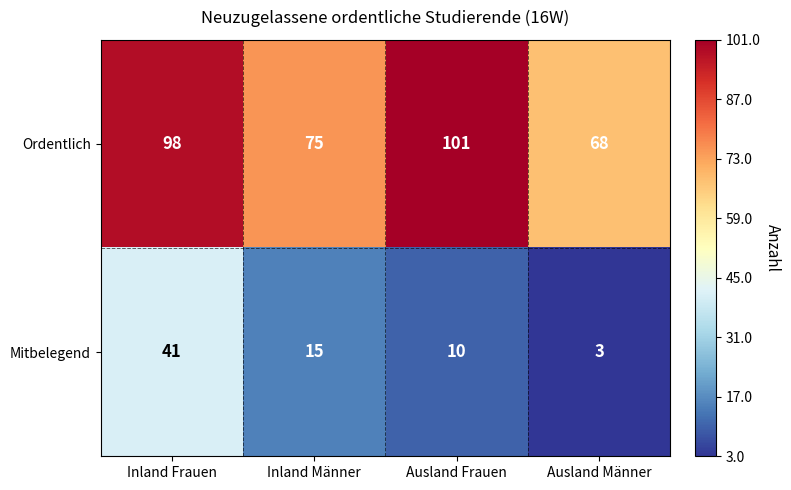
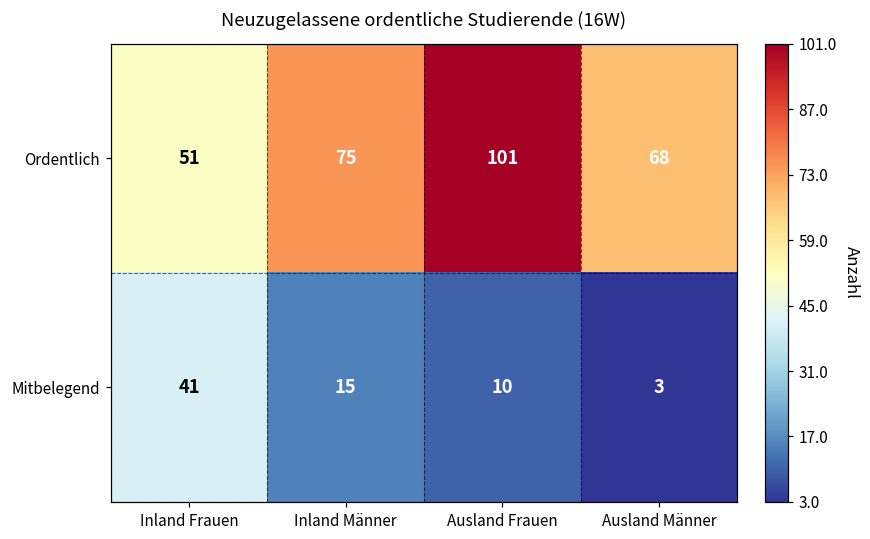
Ordentlich, Inland Frauen: 98 -> 51
